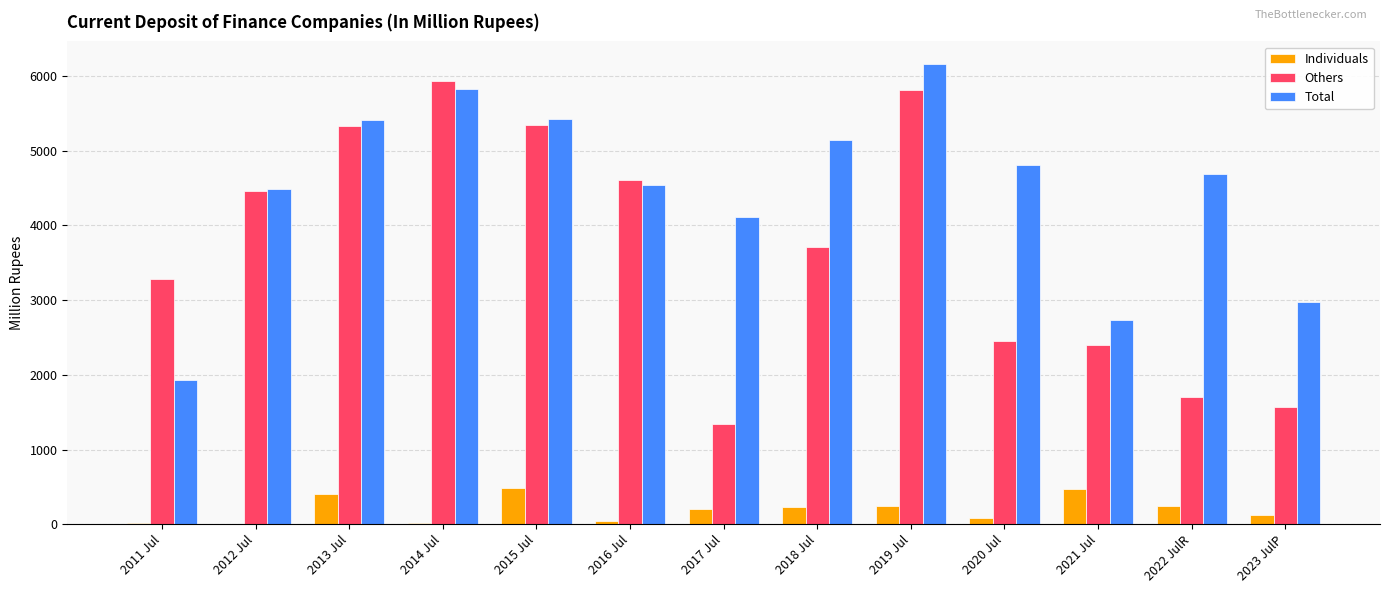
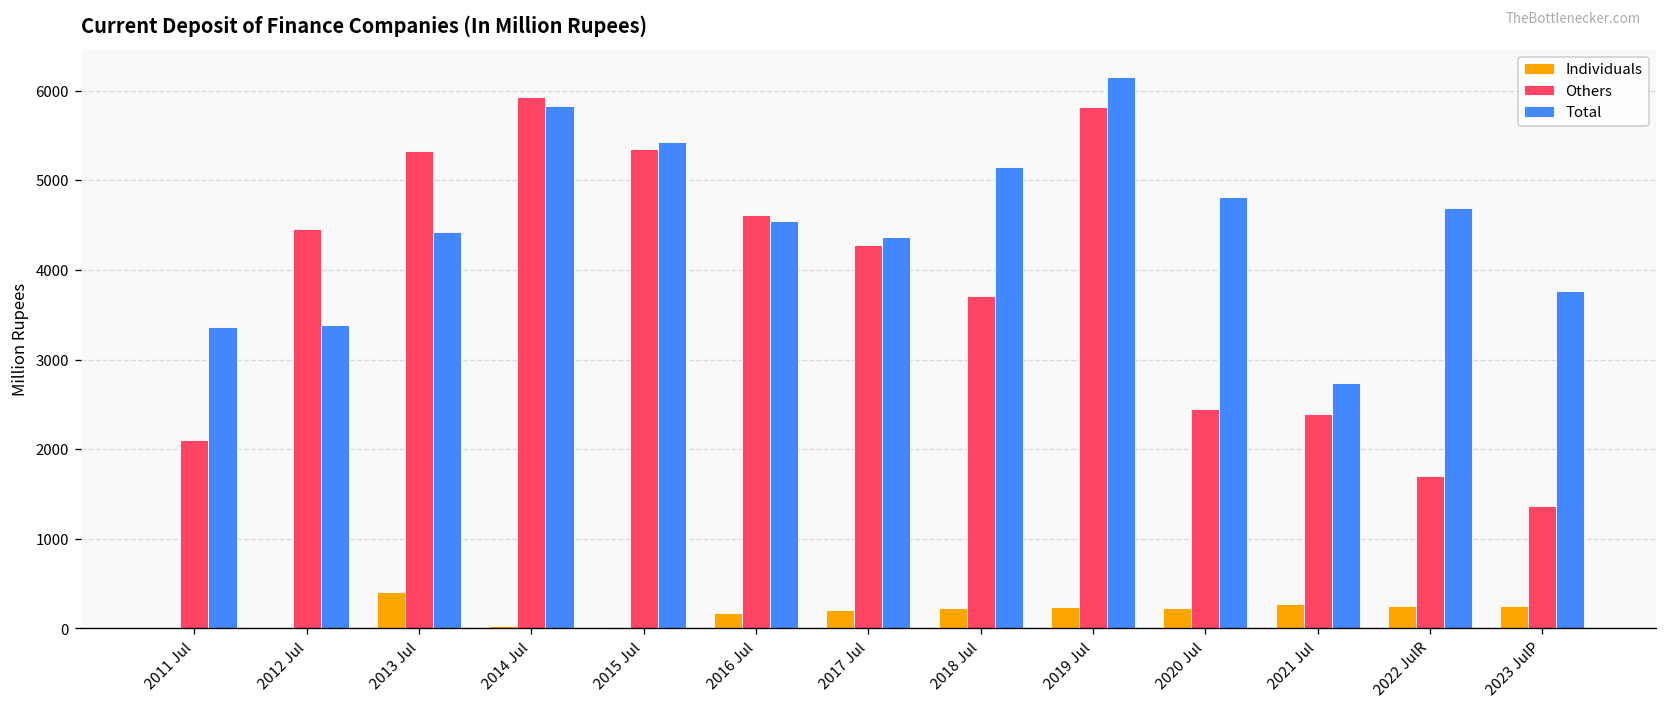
Others, 2011 Jul: 3300 -> 2100
Total, 2011 Jul: 1900 -> 3400
Total, 2012 Jul: 4500 -> 3400
Total, 2013 Jul: 5400 -> 4400
Individuals, 2015 Jul: 500 -> 0
Individuals, 2016 Jul: 0 -> 200
Others, 2017 Jul: 1300 -> 4300
Total, 2017 Jul: 4100 -> 4400
Individuals, 2020 Jul: 100 -> 200
Individuals, 2021 Jul: 500 -> 300
Individuals, 2023 JulP: 100 -> 300
Others, 2023 JulP: 1600 -> 1400
Total, 2023 JulP: 3000 -> 3800
